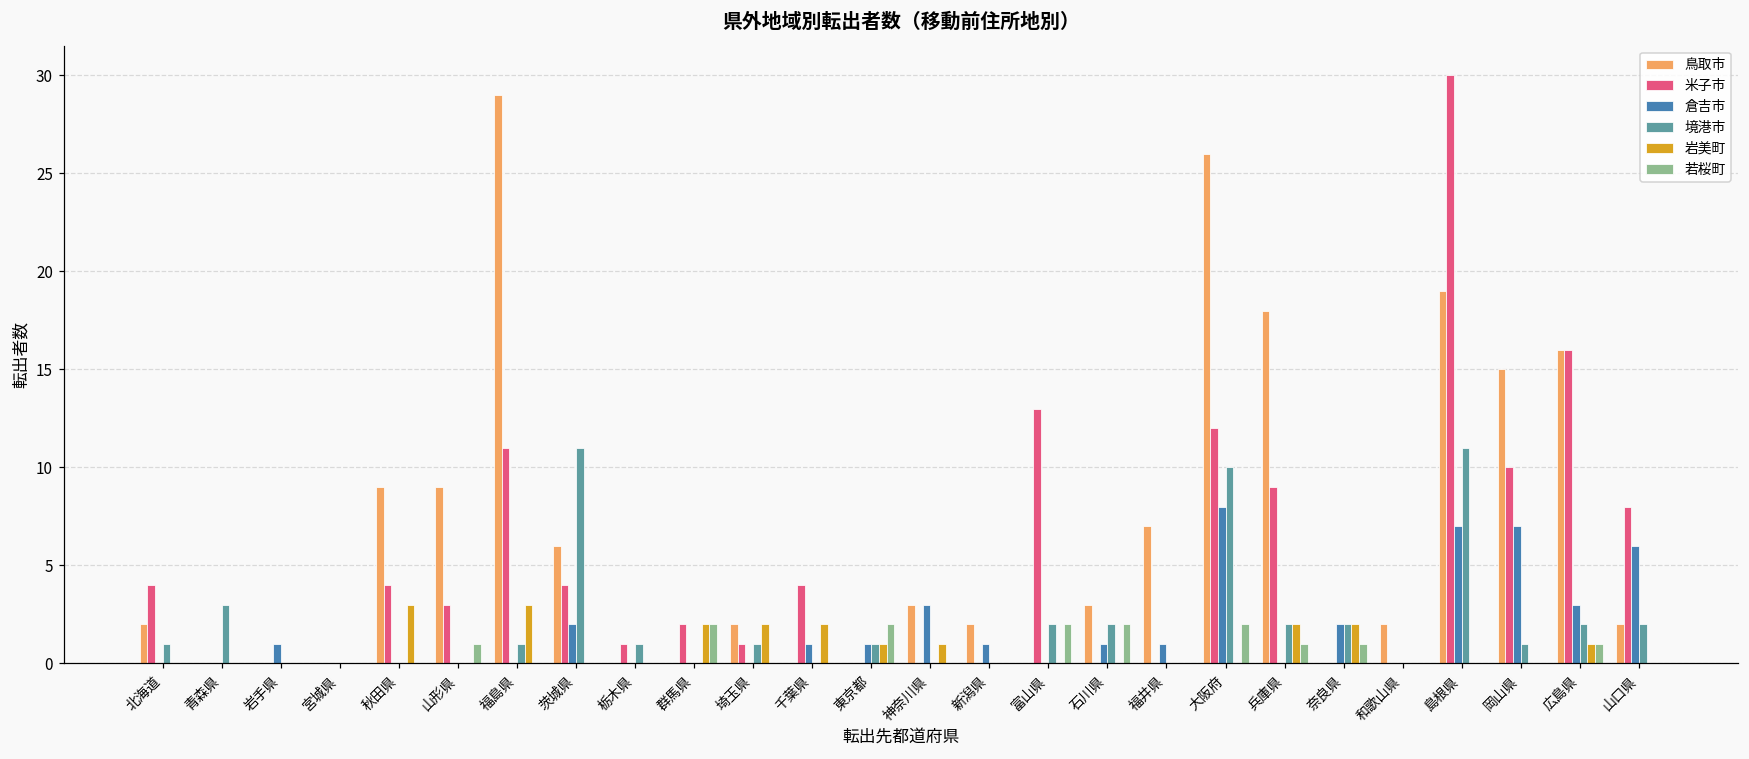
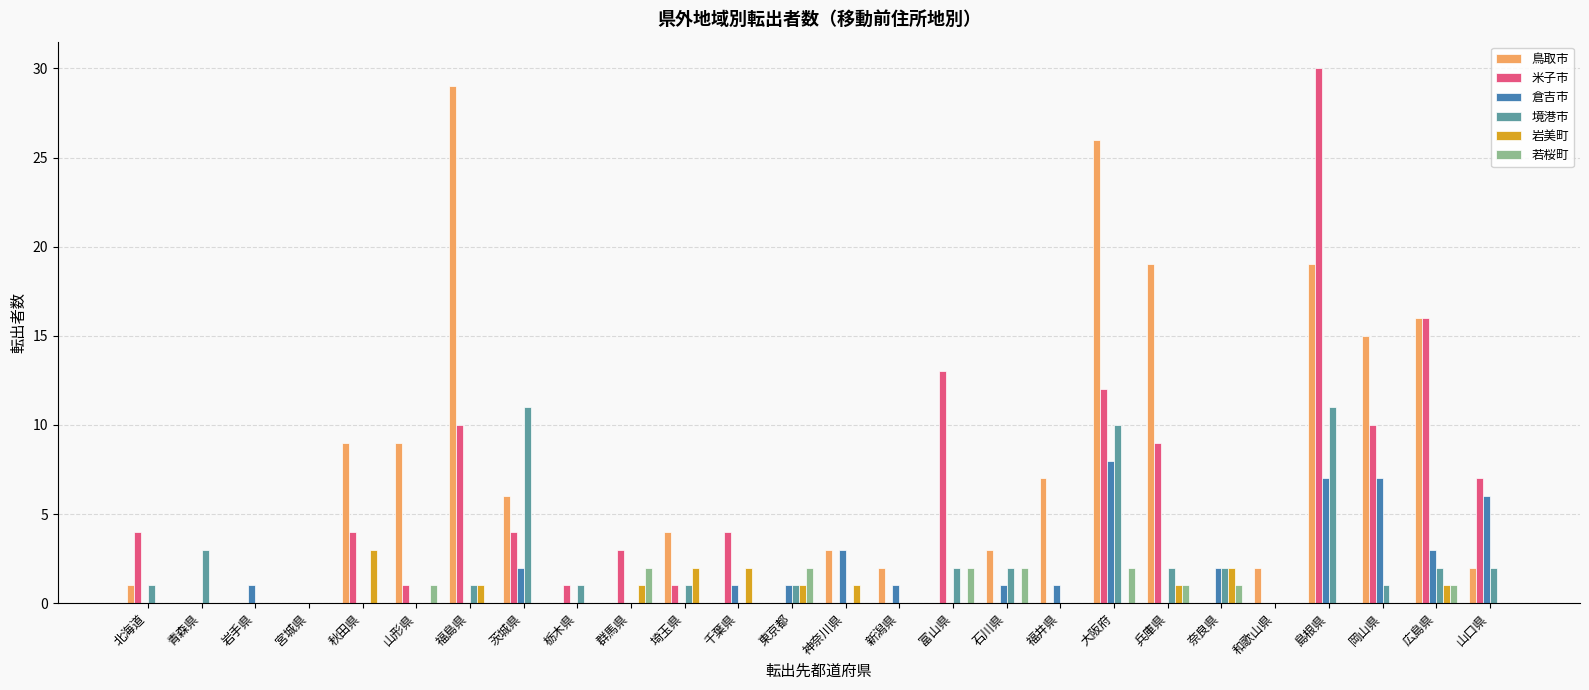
鳥取市, 北海道: 2 -> 1
米子市, 山形県: 3 -> 1
米子市, 福島県: 11 -> 10
岩美町, 福島県: 3 -> 1
米子市, 群馬県: 2 -> 3
岩美町, 群馬県: 2 -> 1
鳥取市, 埼玉県: 2 -> 4
鳥取市, 兵庫県: 18 -> 19
岩美町, 兵庫県: 2 -> 1
米子市, 山口県: 8 -> 7
